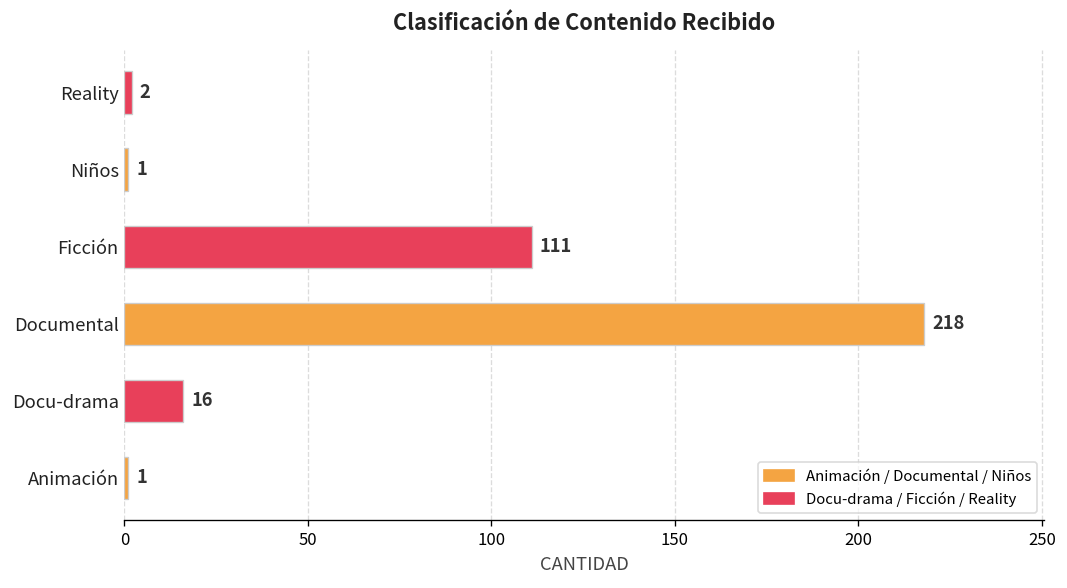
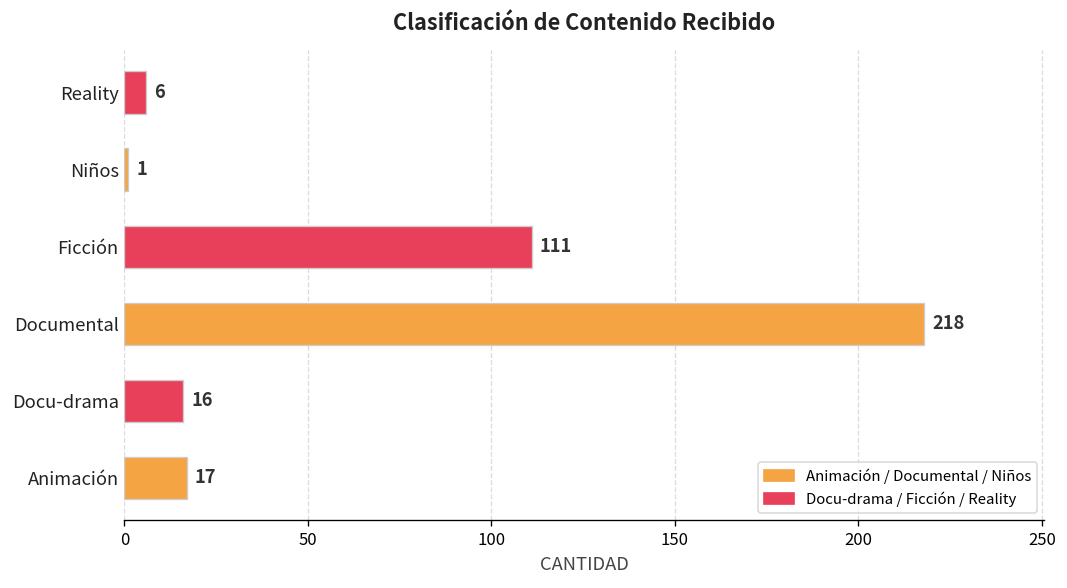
Reality: 2 -> 6
Animación: 1 -> 17
